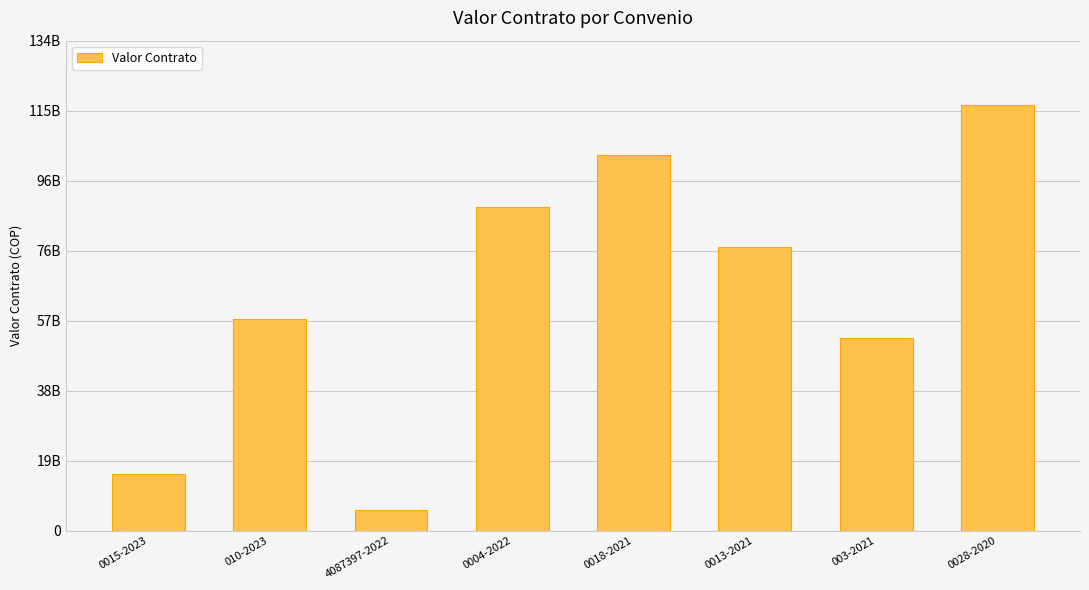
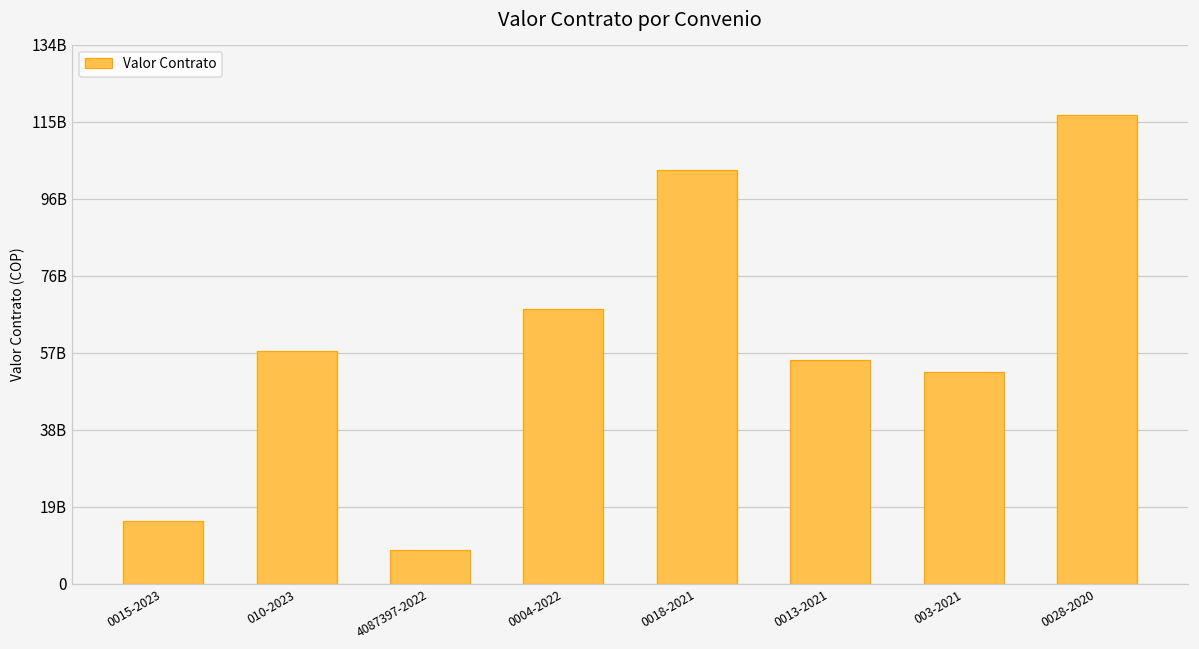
4087397-2022: 6000000000 -> 8000000000
0004-2022: 88000000000 -> 68000000000
0013-2021: 77000000000 -> 55000000000
